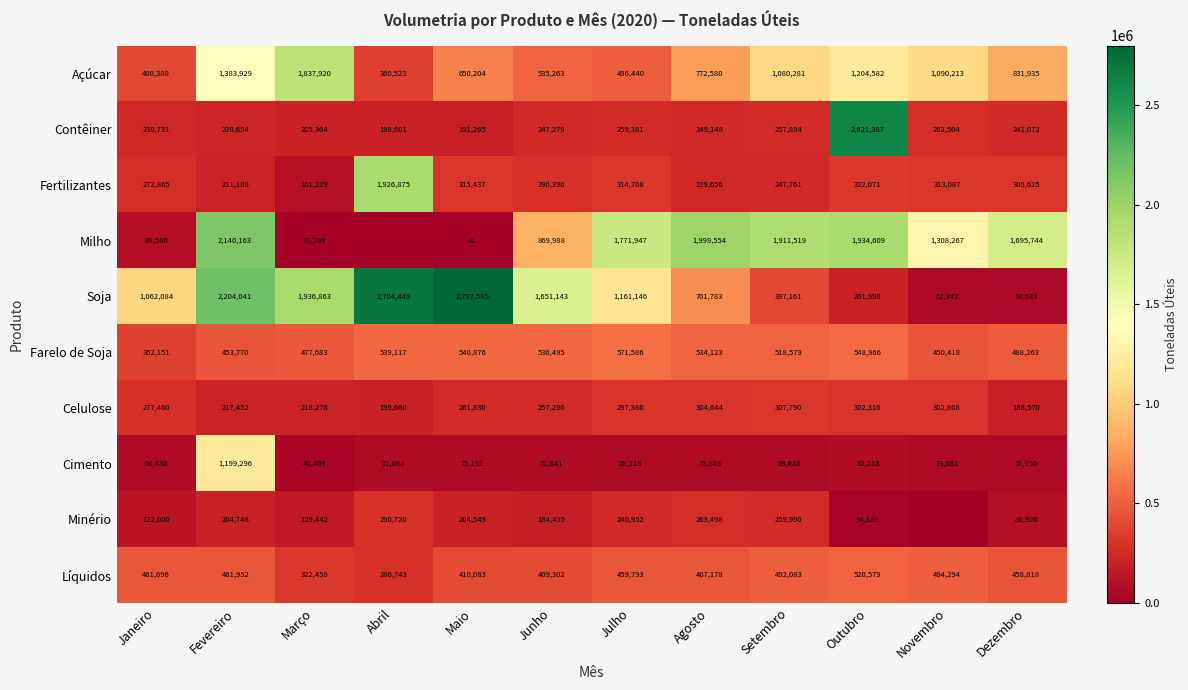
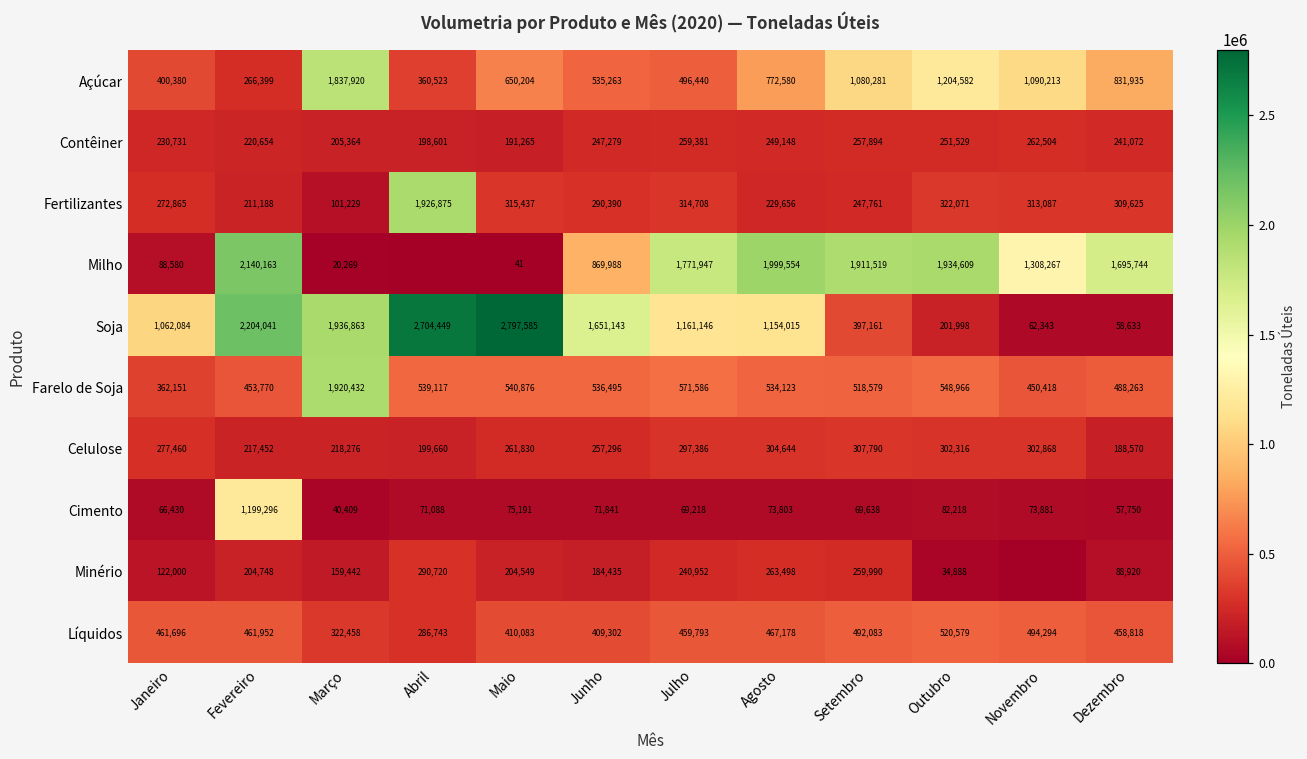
Açúcar, Fevereiro: 1,383,929 -> 266,399
Contêiner, Outubro: 2,621,387 -> 251,529
Soja, Agosto: 701,783 -> 1,154,015
Farelo de Soja, Março: 477,683 -> 1,920,432
